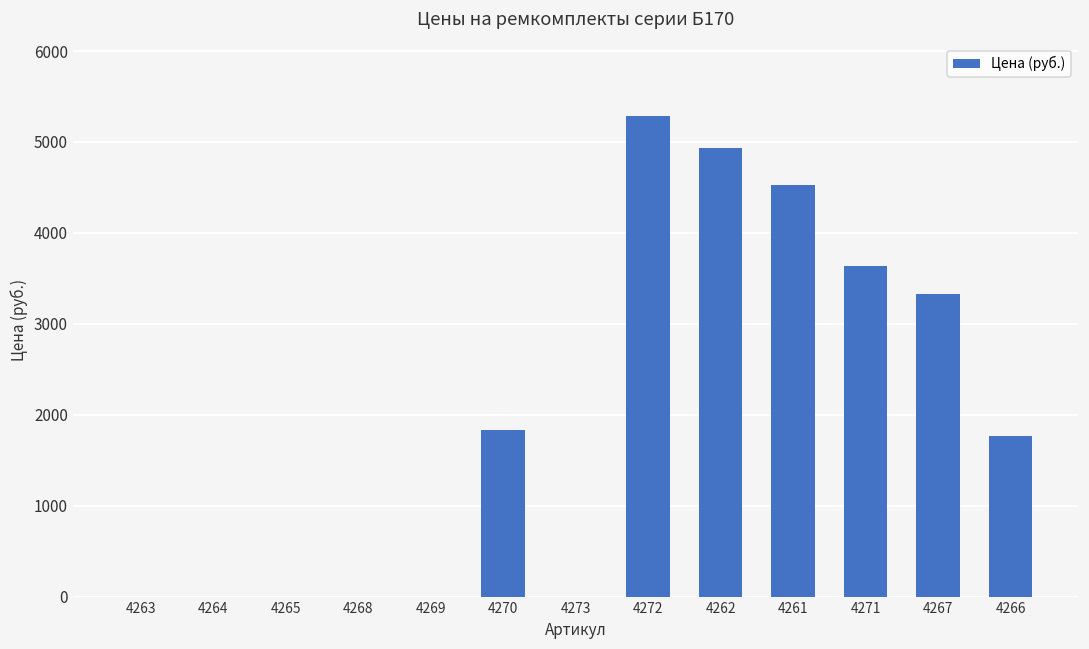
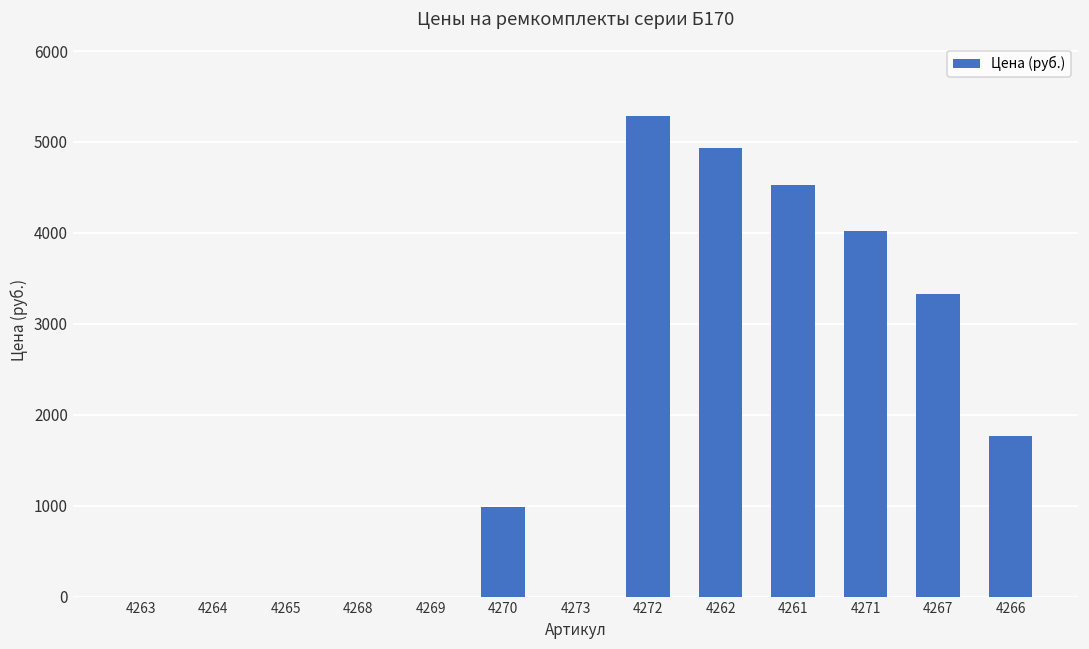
4270: 1800 -> 1000
4271: 3600 -> 4000
